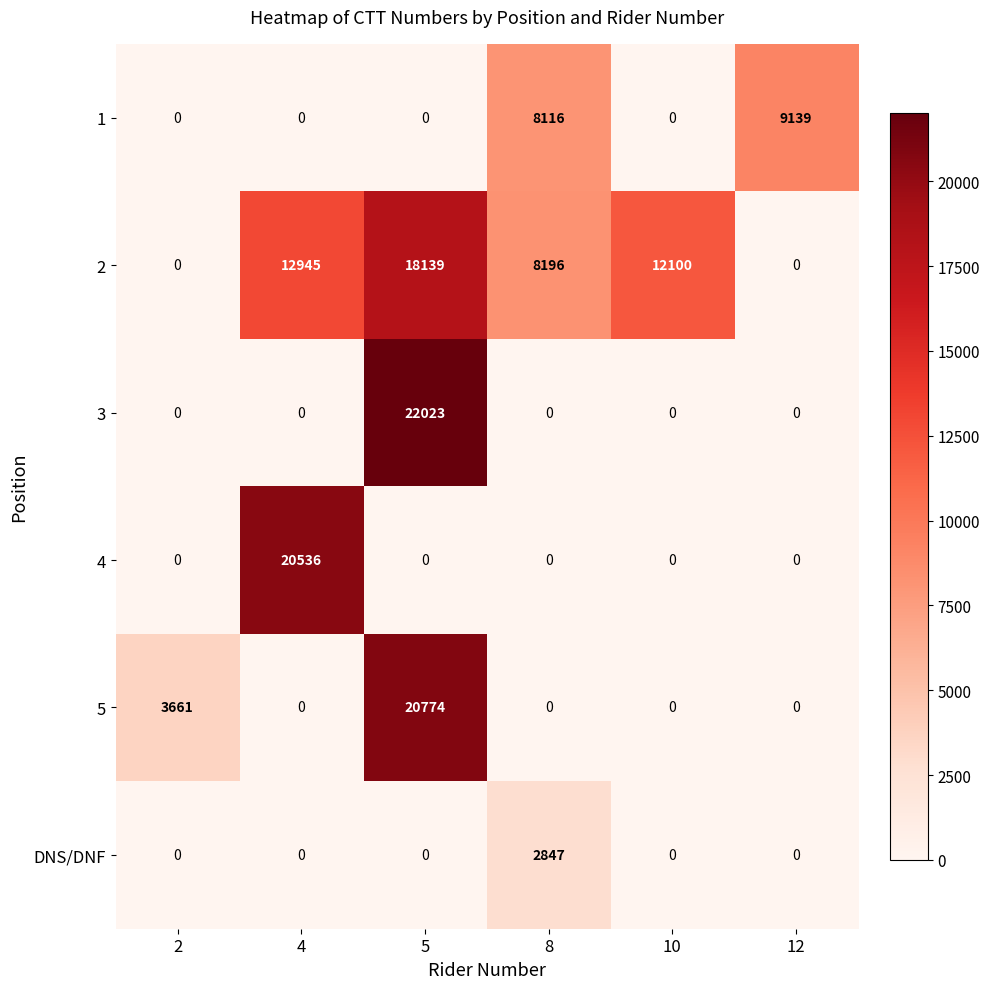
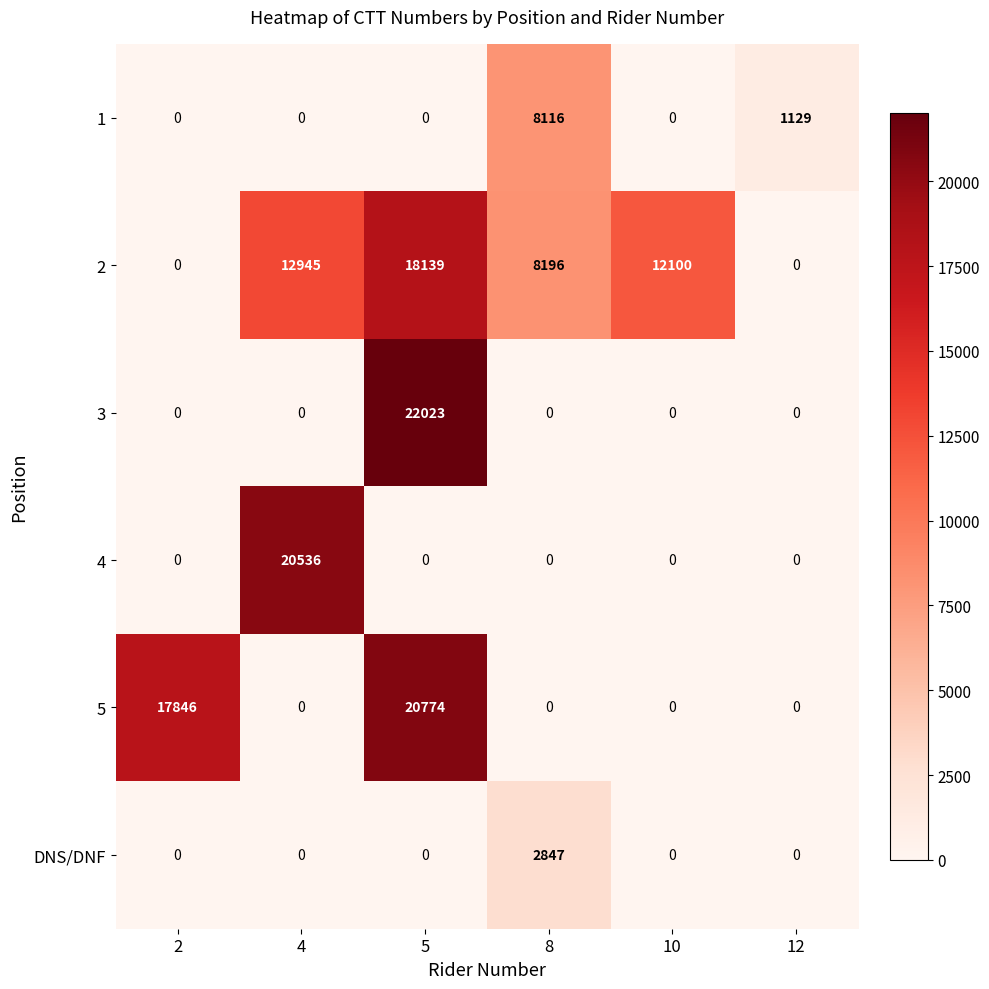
1, 12: 9139 -> 1129
5, 2: 3661 -> 17846
